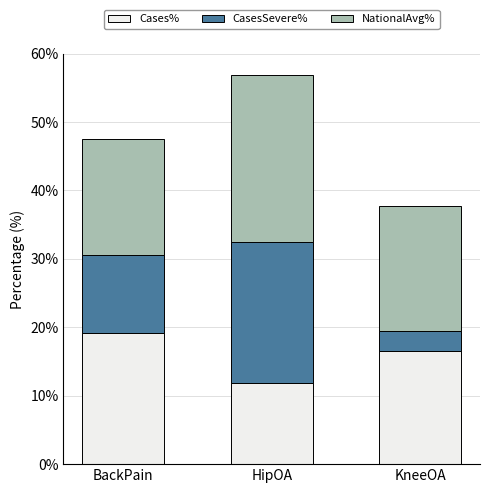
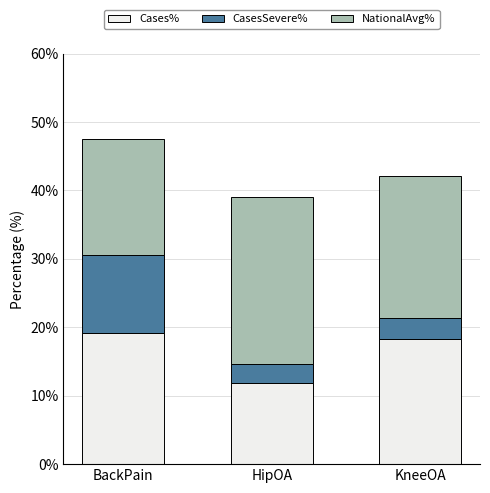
CasesSevere%, HipOA: 21% -> 3%
Cases%, KneeOA: 17% -> 18%
NationalAvg%, KneeOA: 18% -> 21%
